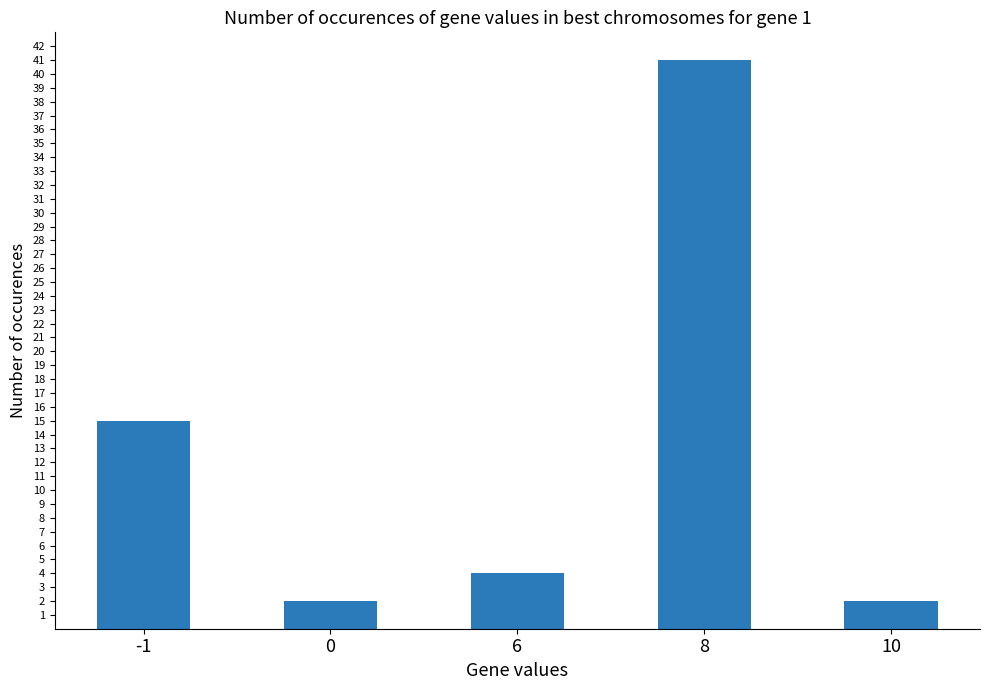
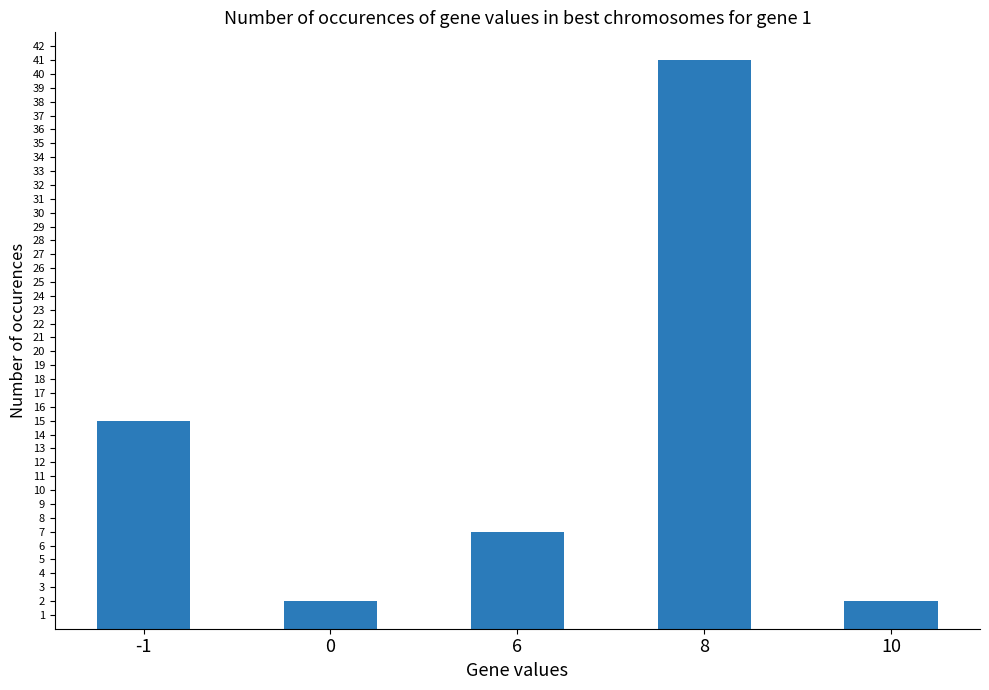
6: 4 -> 7
